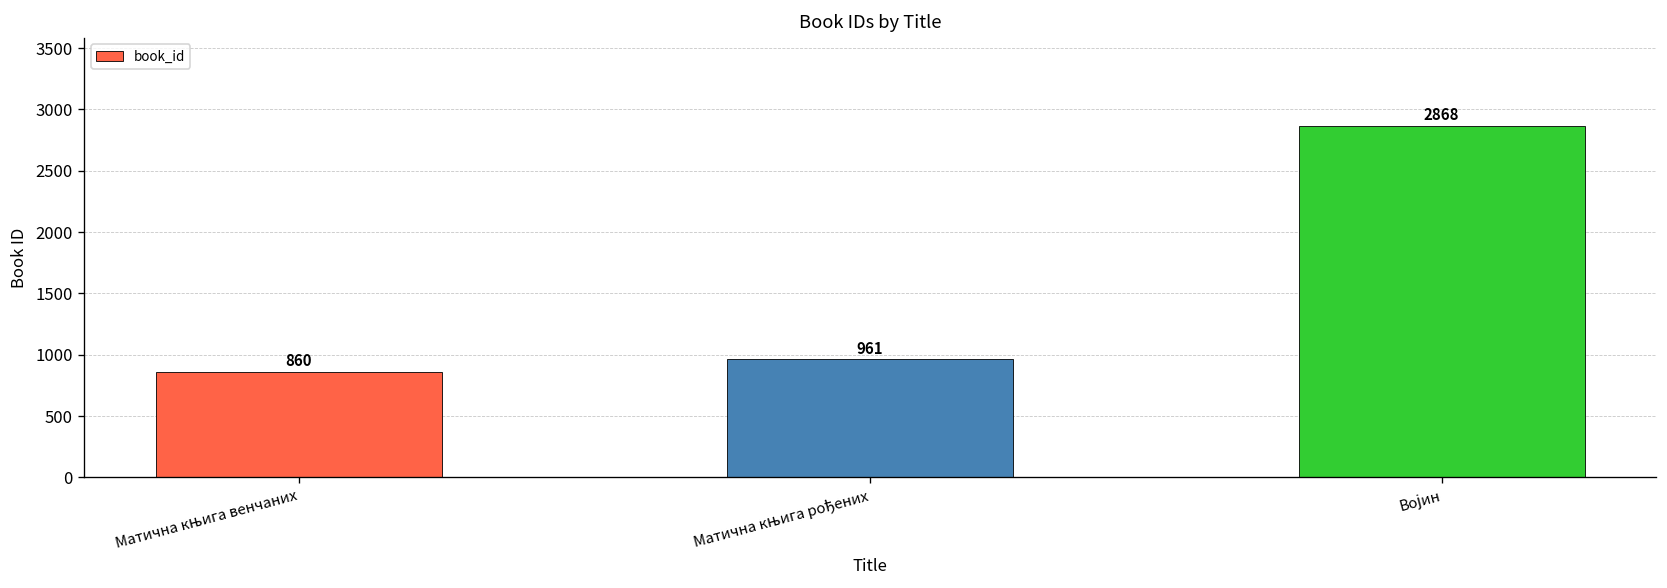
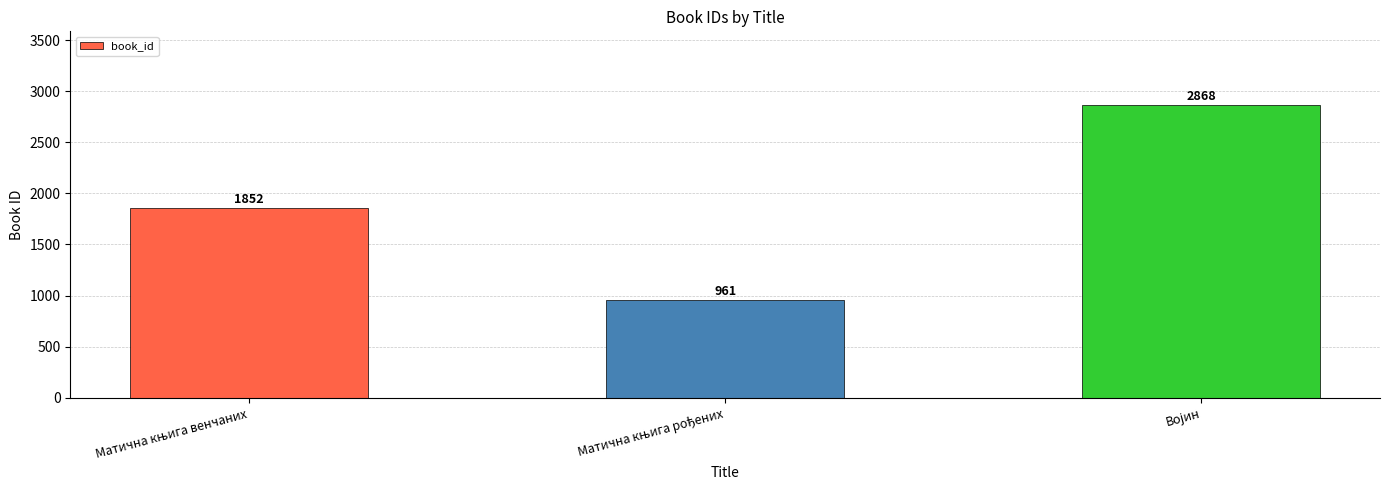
Матична књига венчаних: 860 -> 1852
